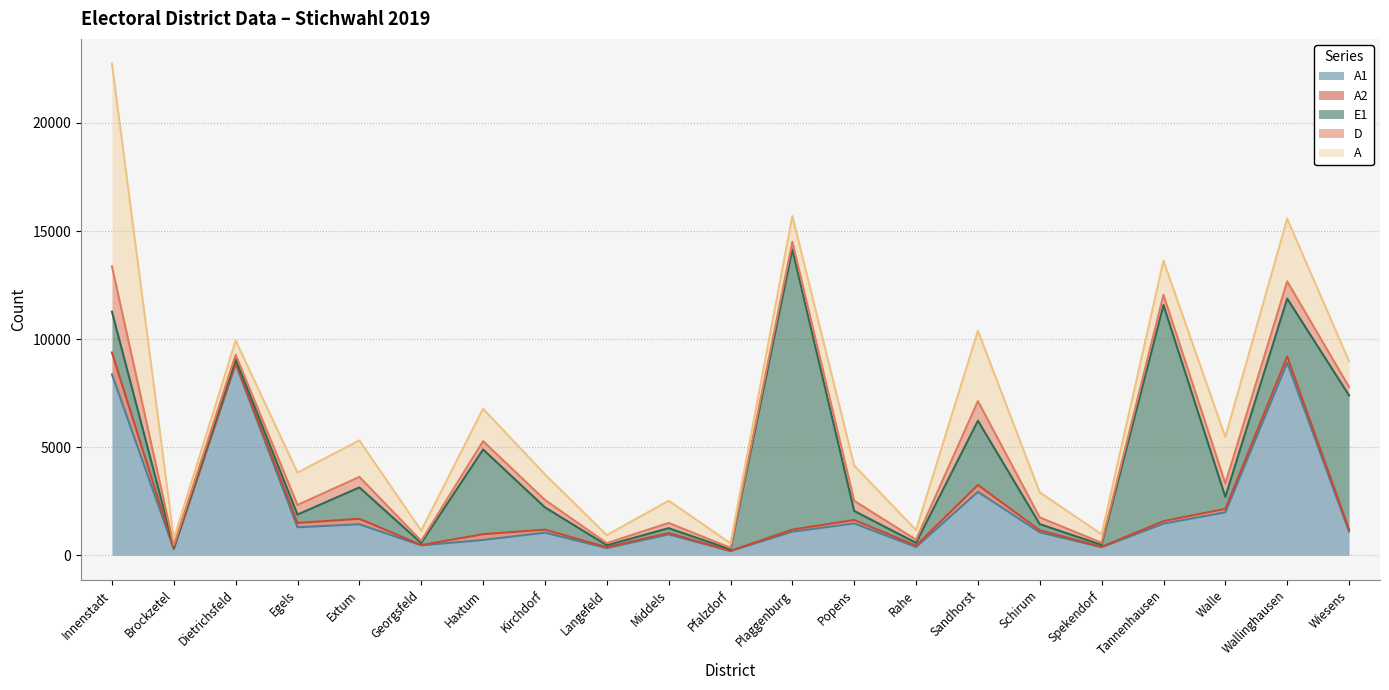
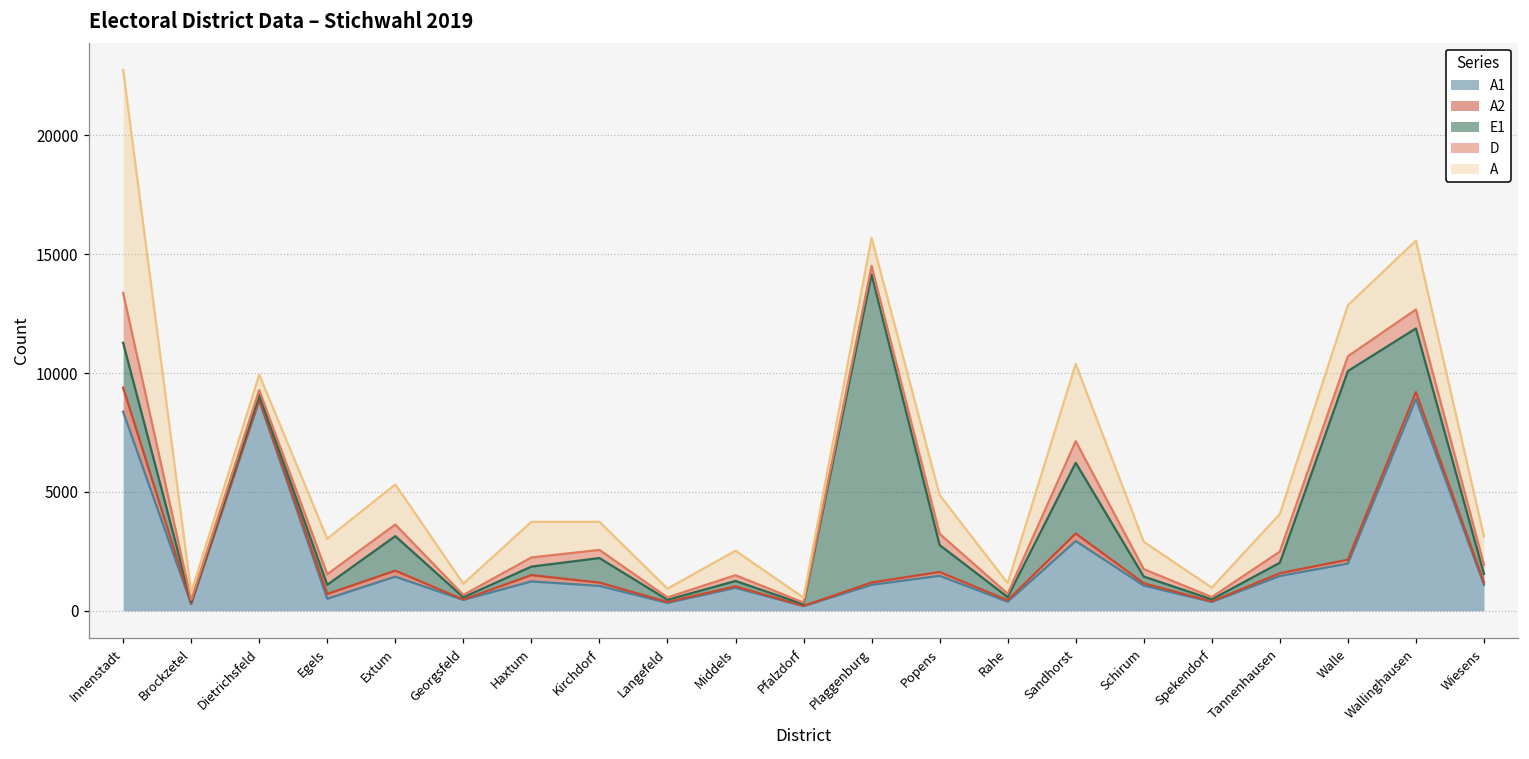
A1, Egels: 1300 -> 500
A1, Haxtum: 700 -> 1200
E1, Haxtum: 3900 -> 400
E1, Popens: 400 -> 1100
E1, Tannenhausen: 10000 -> 400
E1, Walle: 600 -> 7900
E1, Wiesens: 6200 -> 400
